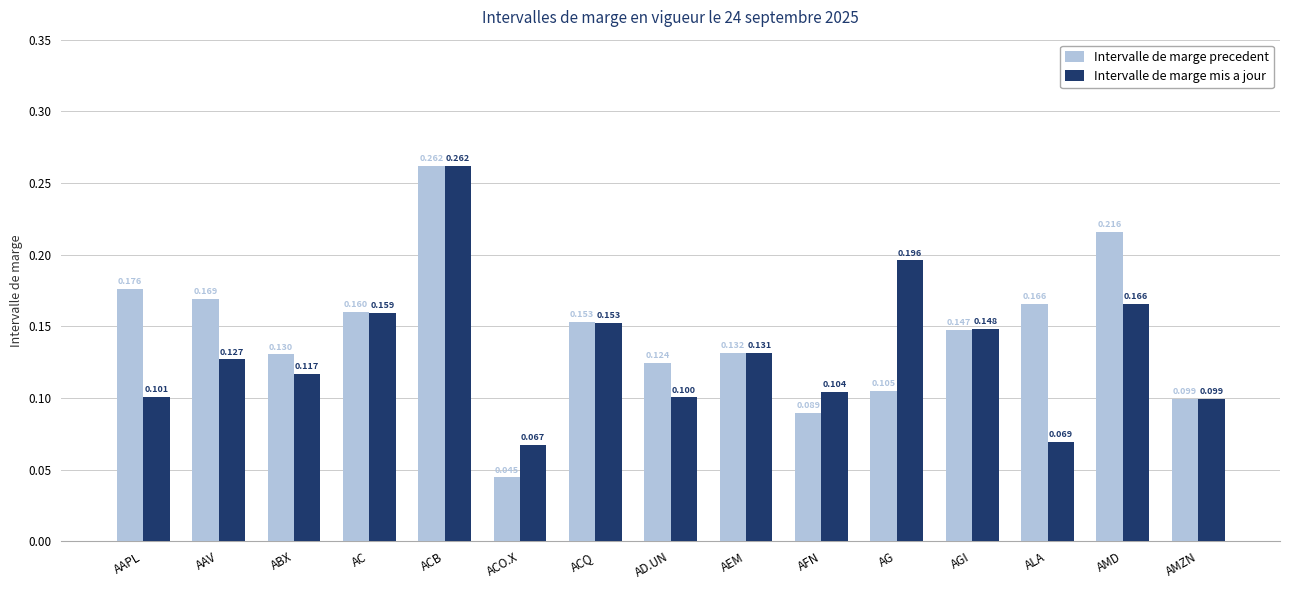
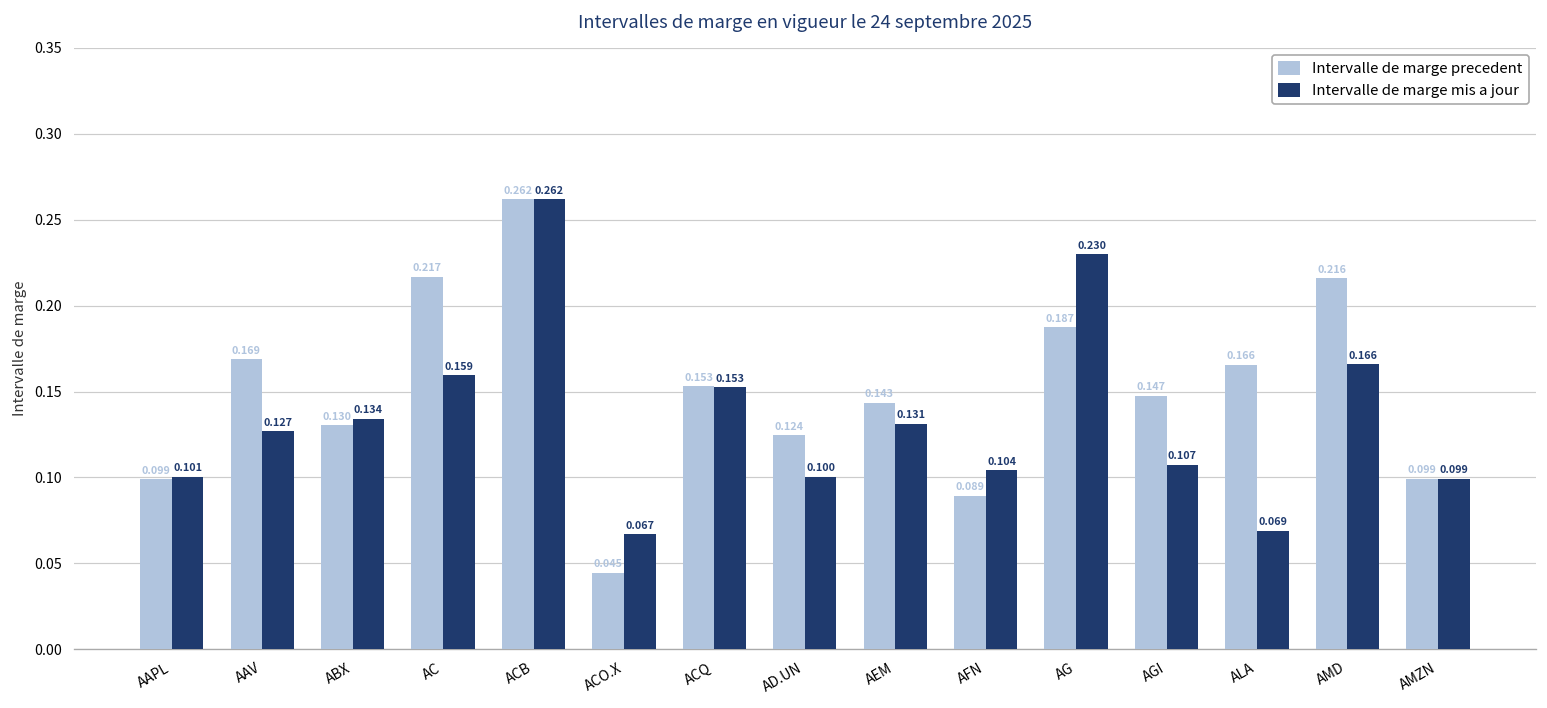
Intervalle de marge precedent, AAPL: 0.176 -> 0.099
Intervalle de marge mis a jour, ABX: 0.117 -> 0.134
Intervalle de marge precedent, AC: 0.160 -> 0.217
Intervalle de marge precedent, AEM: 0.132 -> 0.143
Intervalle de marge precedent, AG: 0.105 -> 0.187
Intervalle de marge mis a jour, AG: 0.196 -> 0.230
Intervalle de marge mis a jour, AGI: 0.148 -> 0.107
